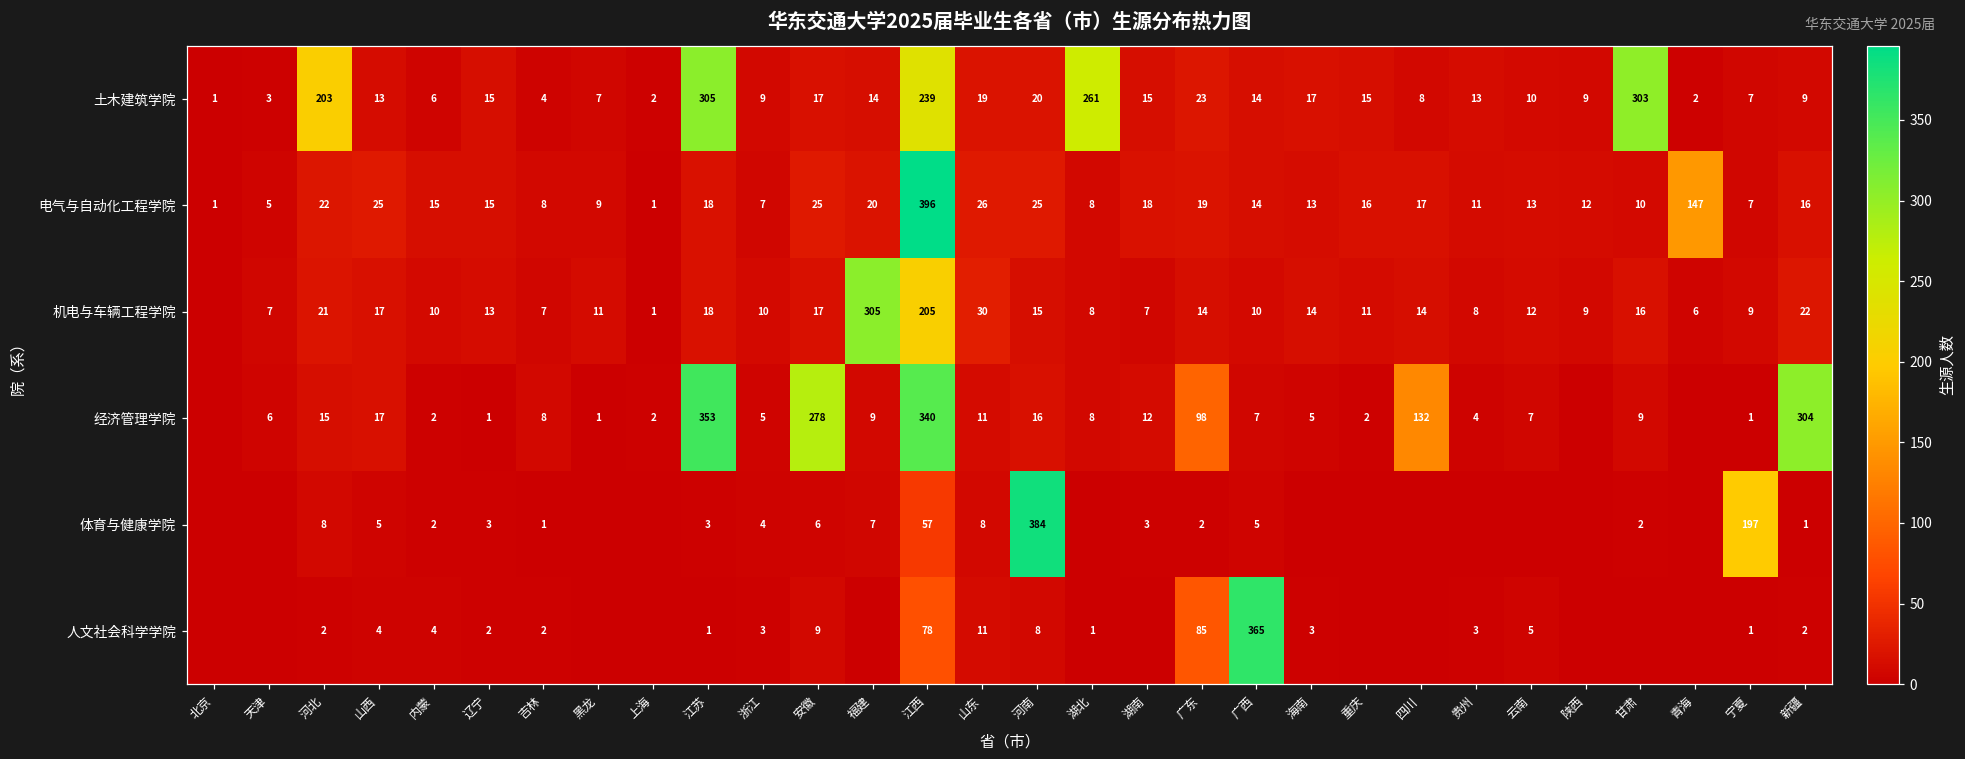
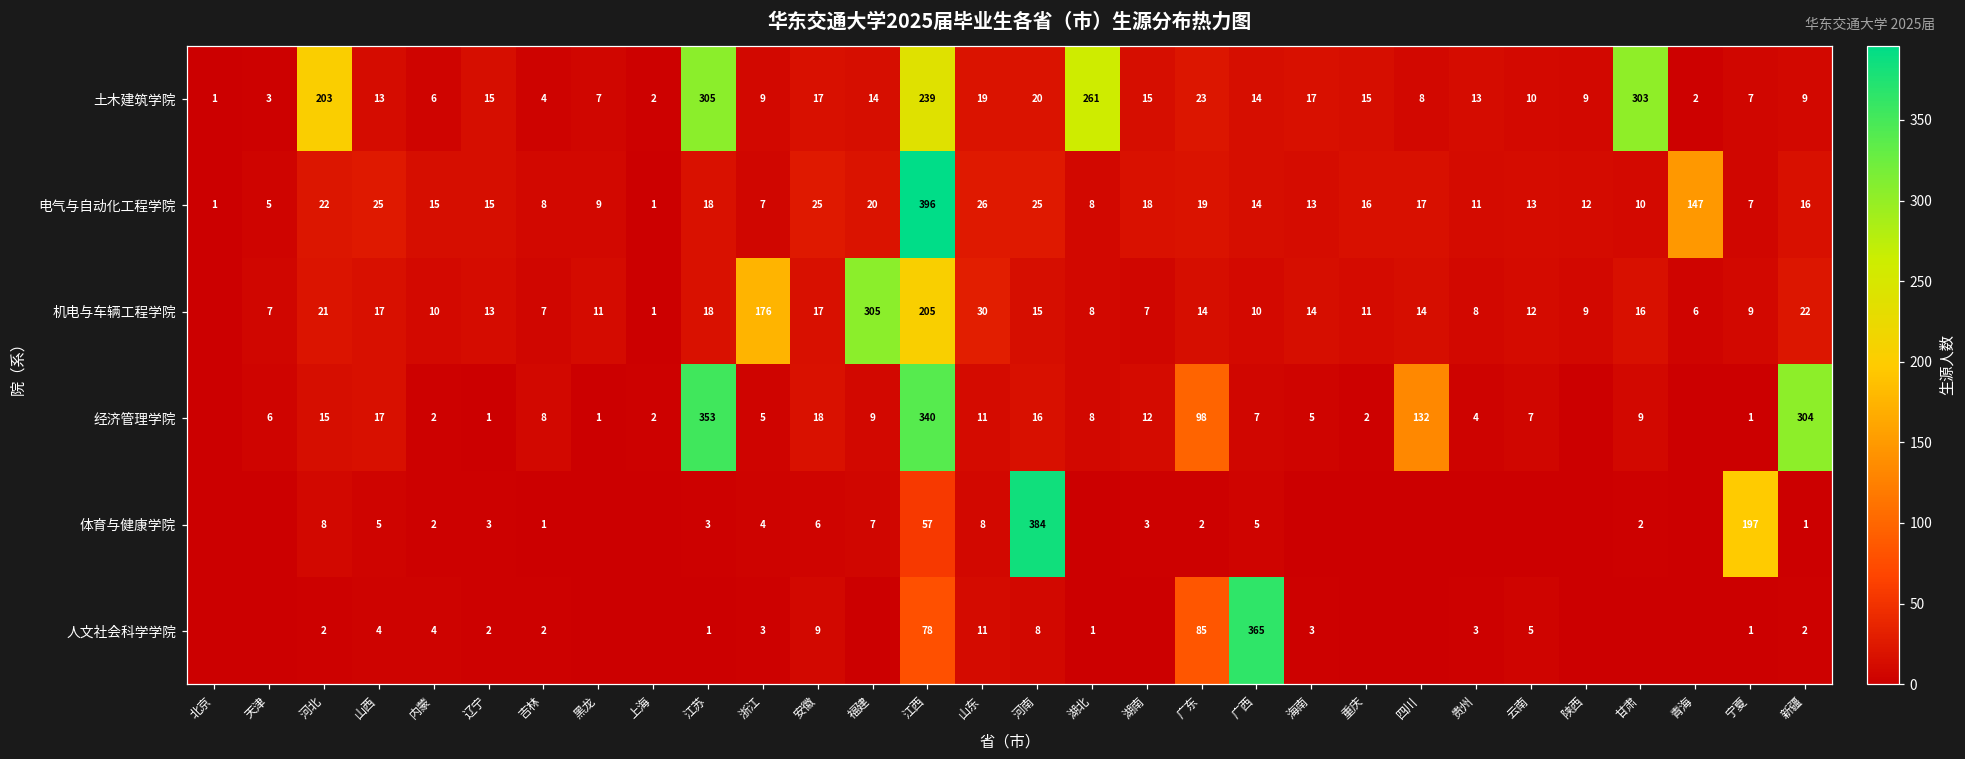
机电与车辆工程学院, 浙江: 10 -> 176
经济管理学院, 安徽: 278 -> 18
